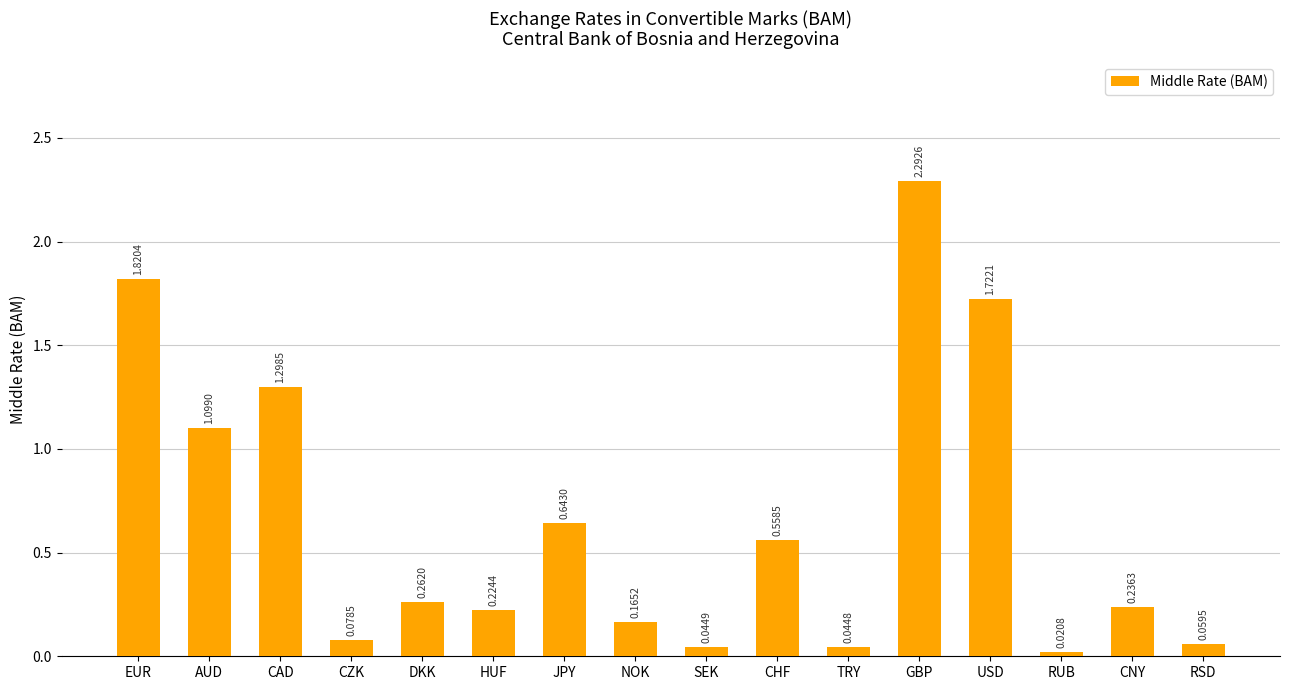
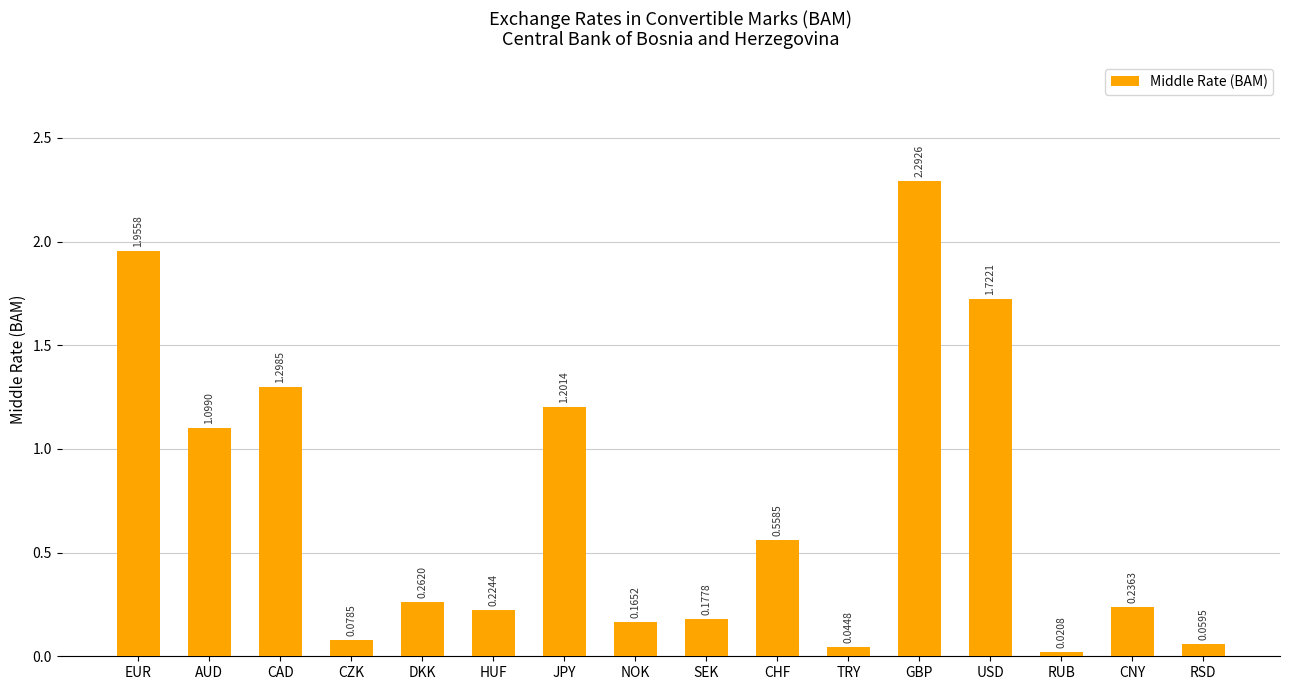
EUR: 1.8204 -> 1.9558
JPY: 0.6430 -> 1.2014
SEK: 0.0449 -> 0.1778
